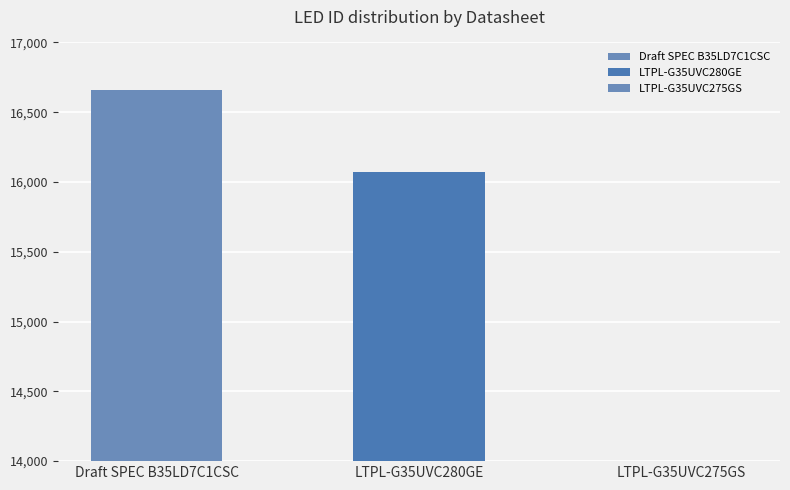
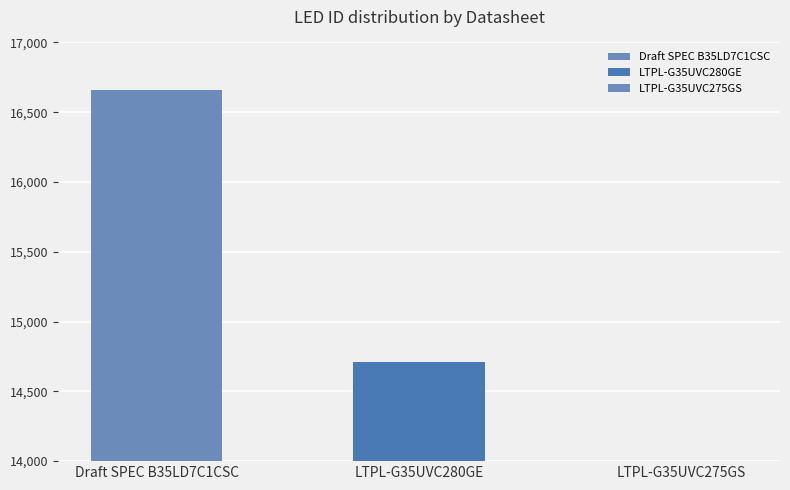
LTPL-G35UVC280GE: 16,070 -> 14,710
